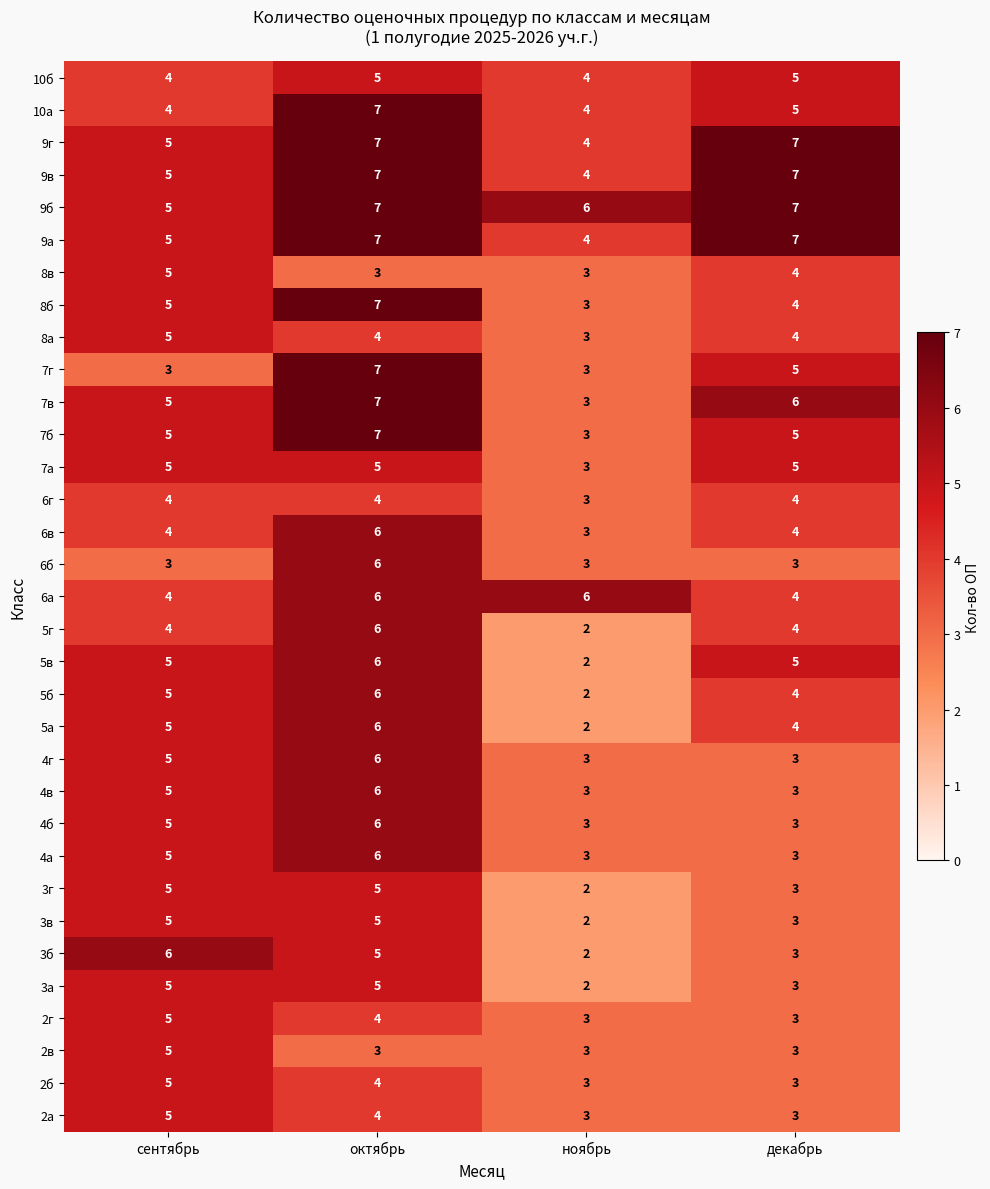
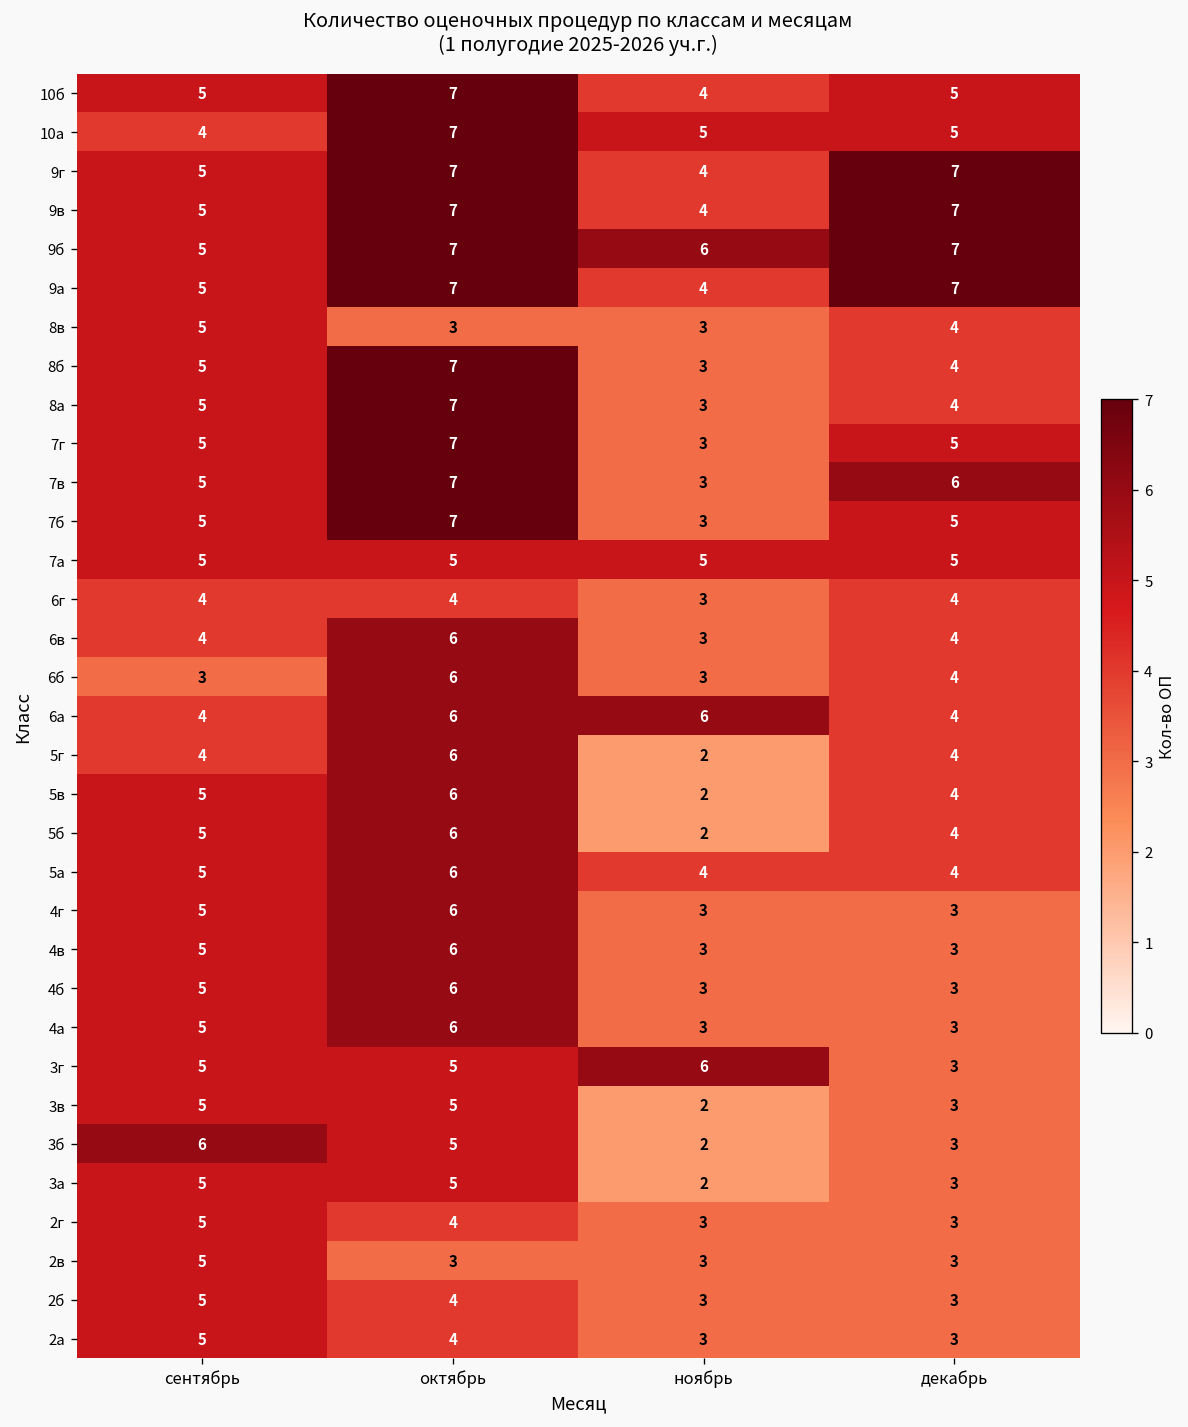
10б, сентябрь: 4 -> 5
10б, октябрь: 5 -> 7
10а, ноябрь: 4 -> 5
8а, октябрь: 4 -> 7
7г, сентябрь: 3 -> 5
7а, ноябрь: 3 -> 5
6б, декабрь: 3 -> 4
5в, декабрь: 5 -> 4
5а, ноябрь: 2 -> 4
3г, ноябрь: 2 -> 6
